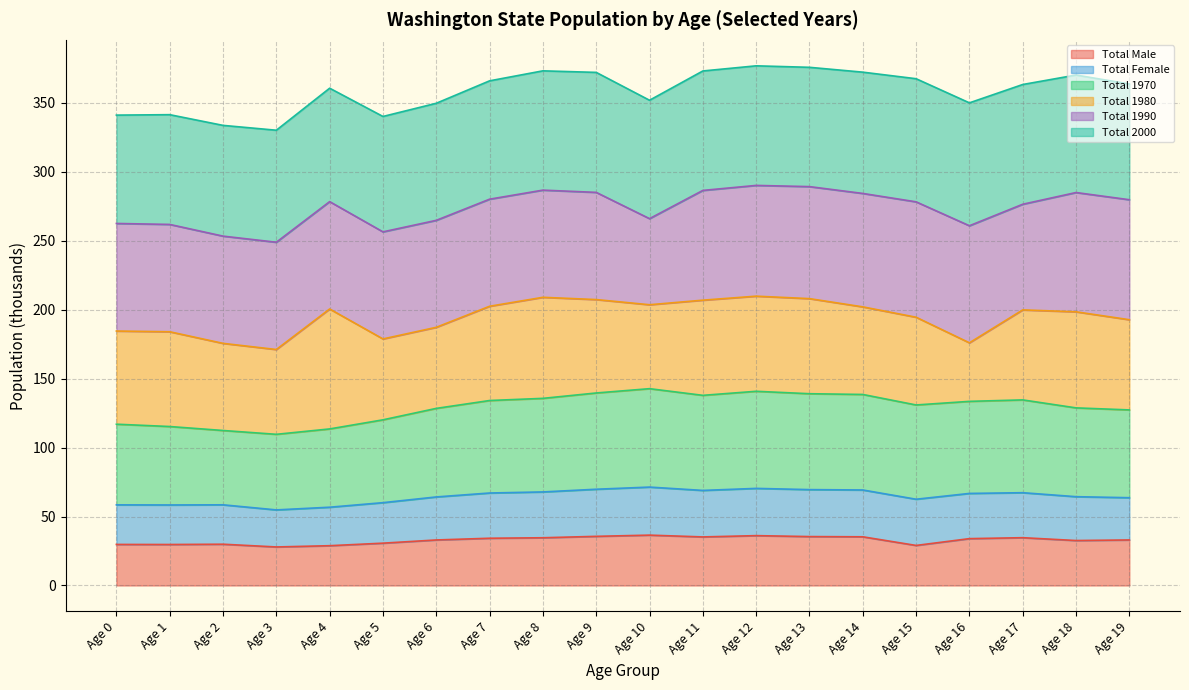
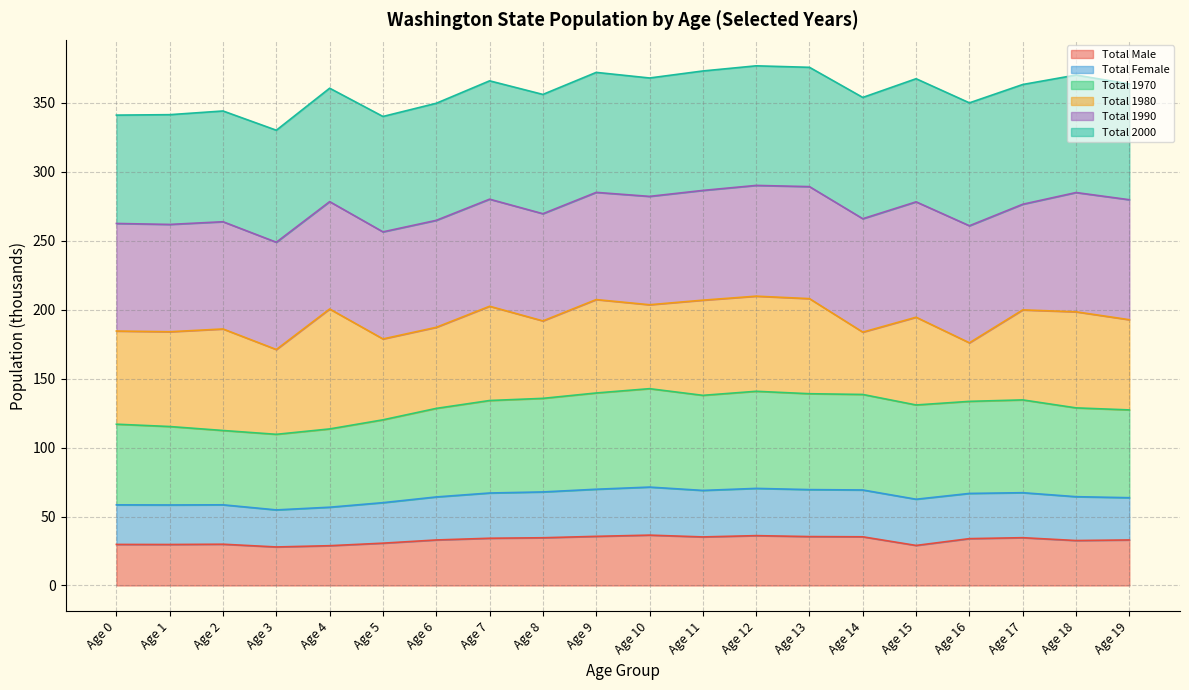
Total 1980, Age 2: 63 -> 74
Total 1980, Age 8: 73 -> 56
Total 1990, Age 10: 62 -> 79
Total 1980, Age 14: 64 -> 45
